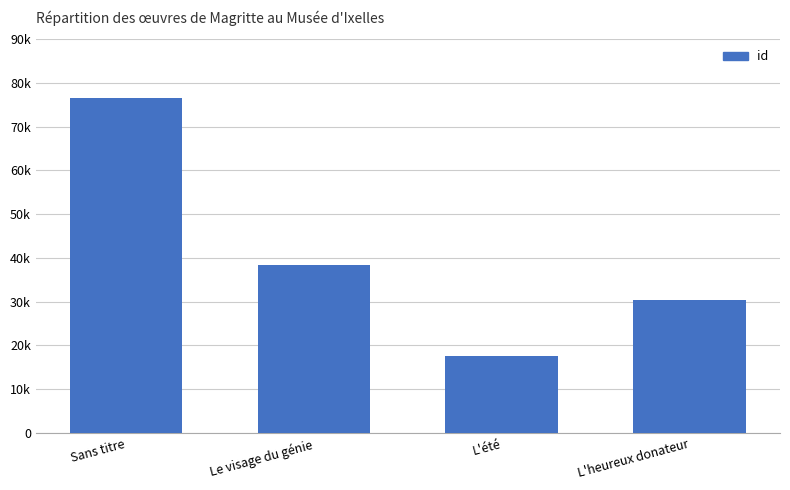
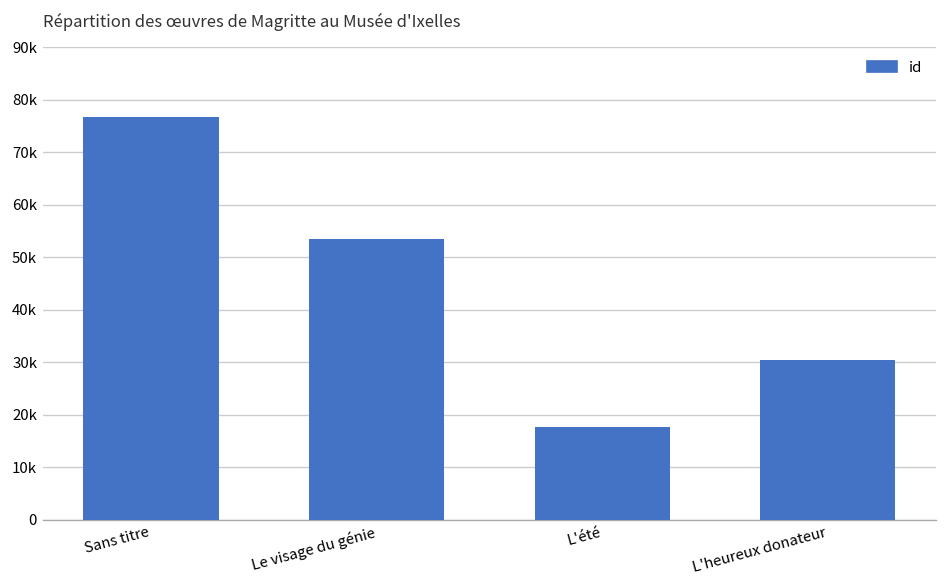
Le visage du génie: 38000 -> 53000
